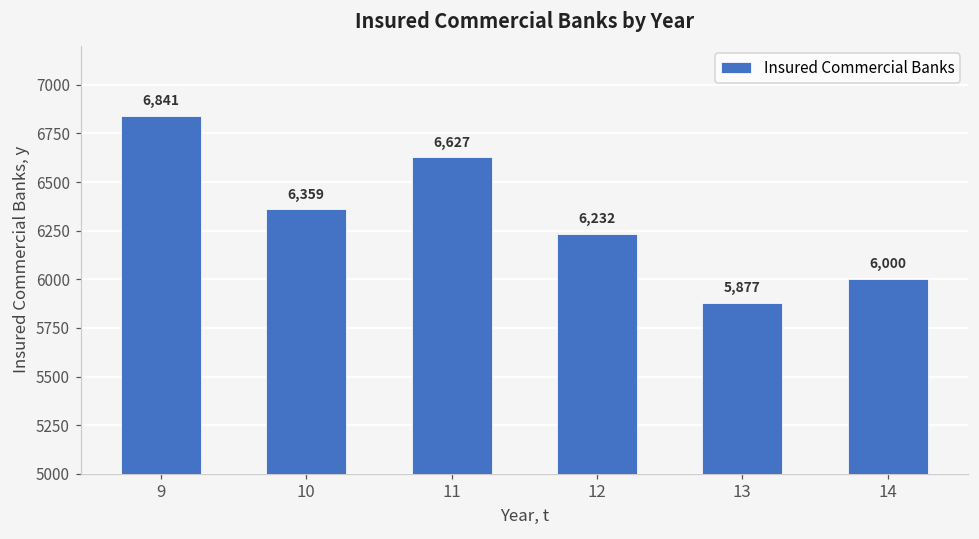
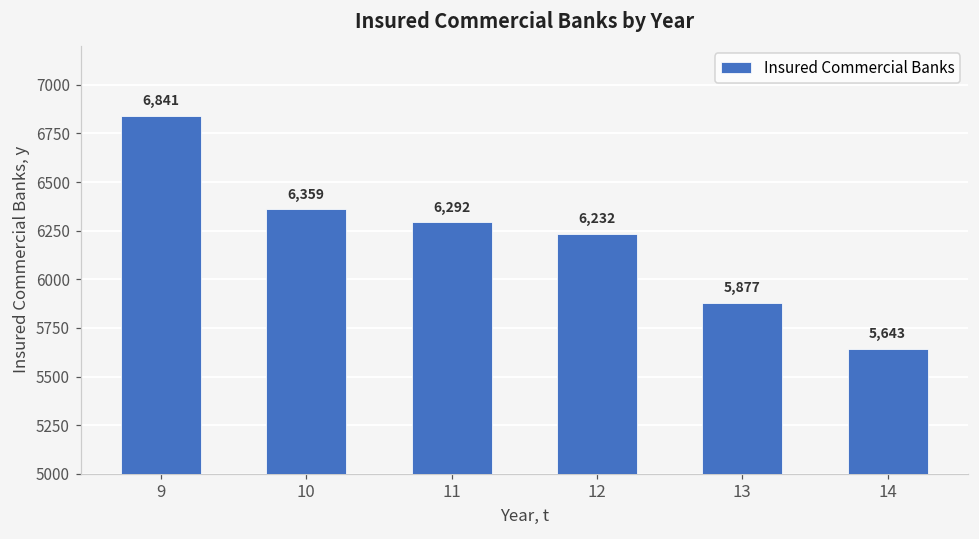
11: 6,627 -> 6,292
14: 6,000 -> 5,643
